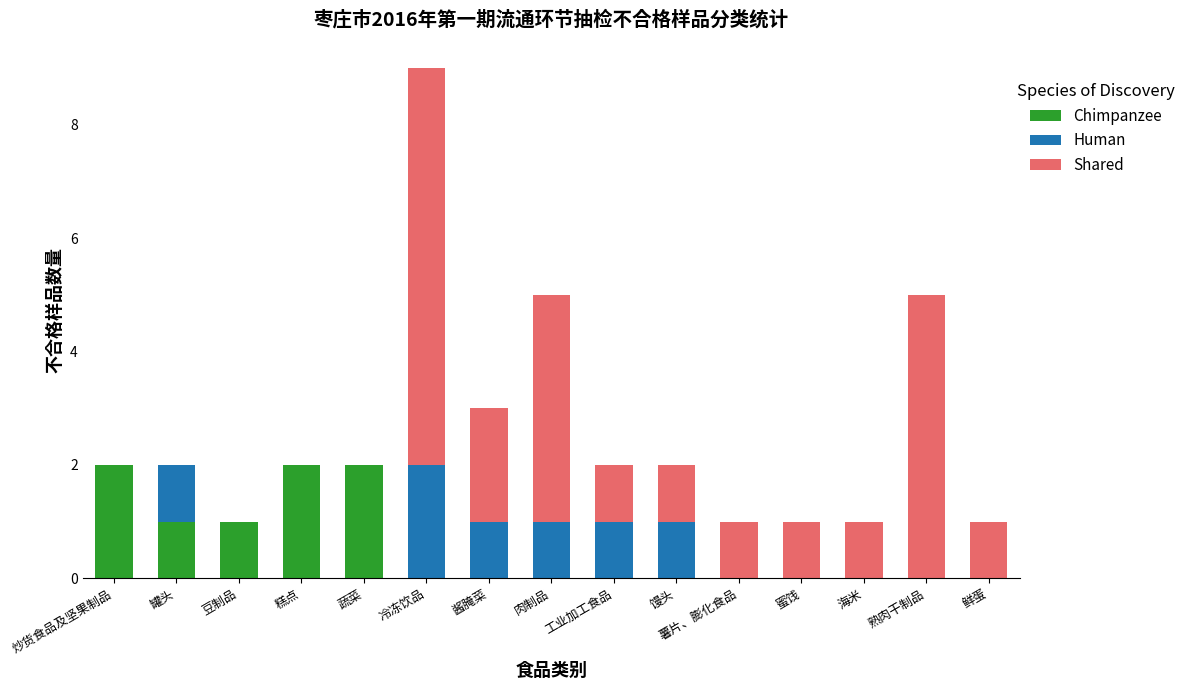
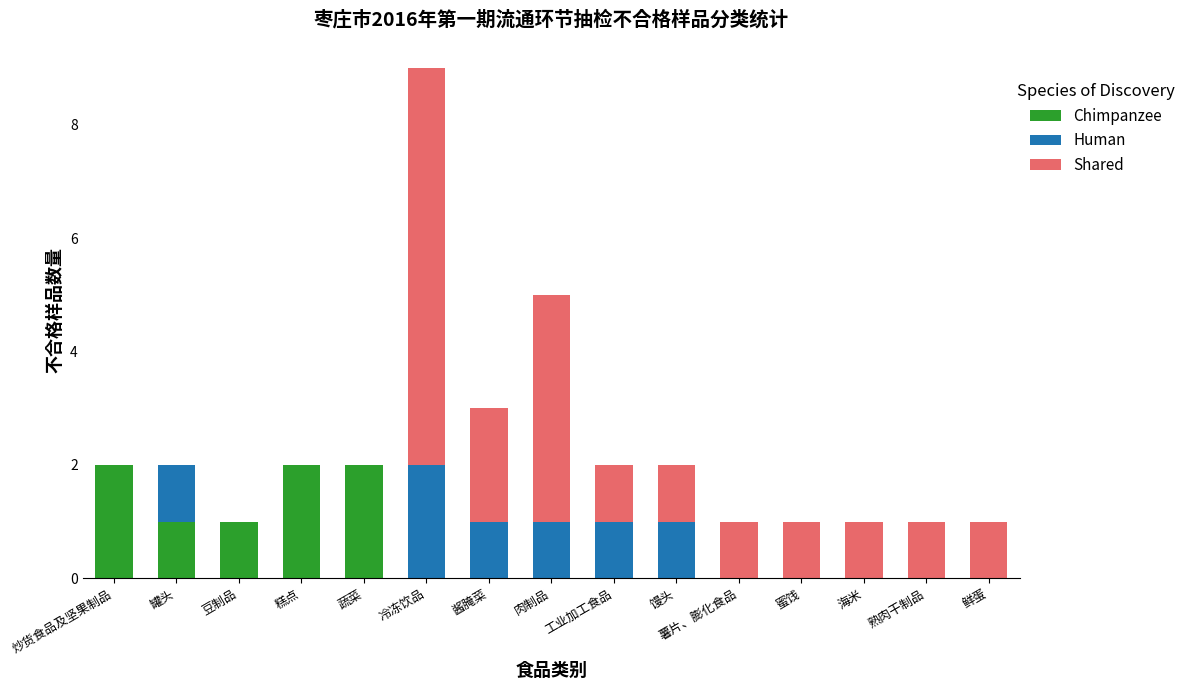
Shared, 熟肉干制品: 5 -> 1
